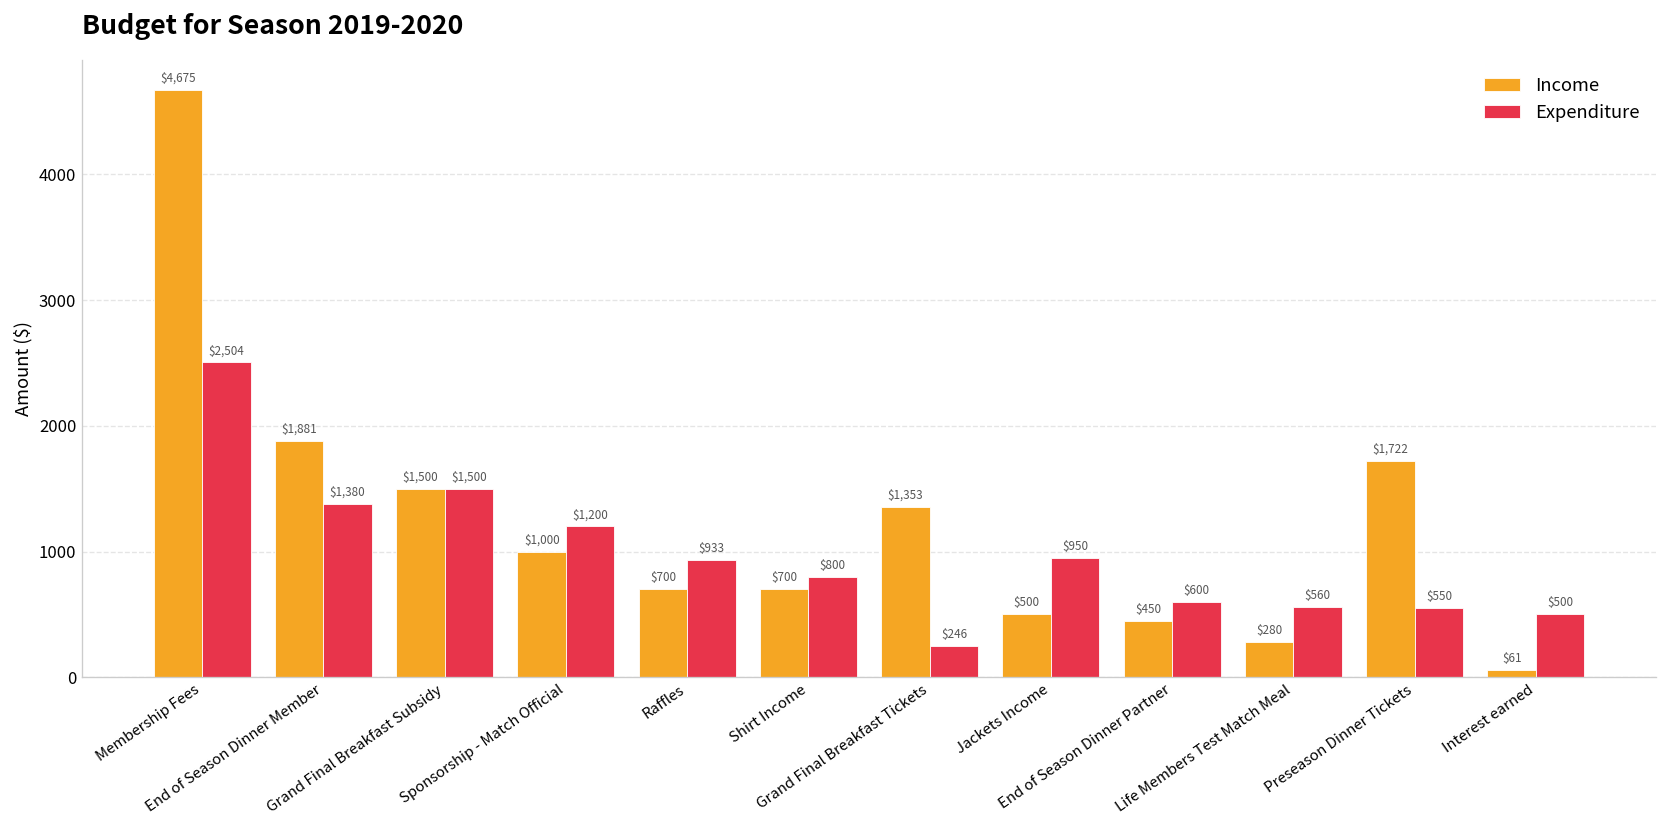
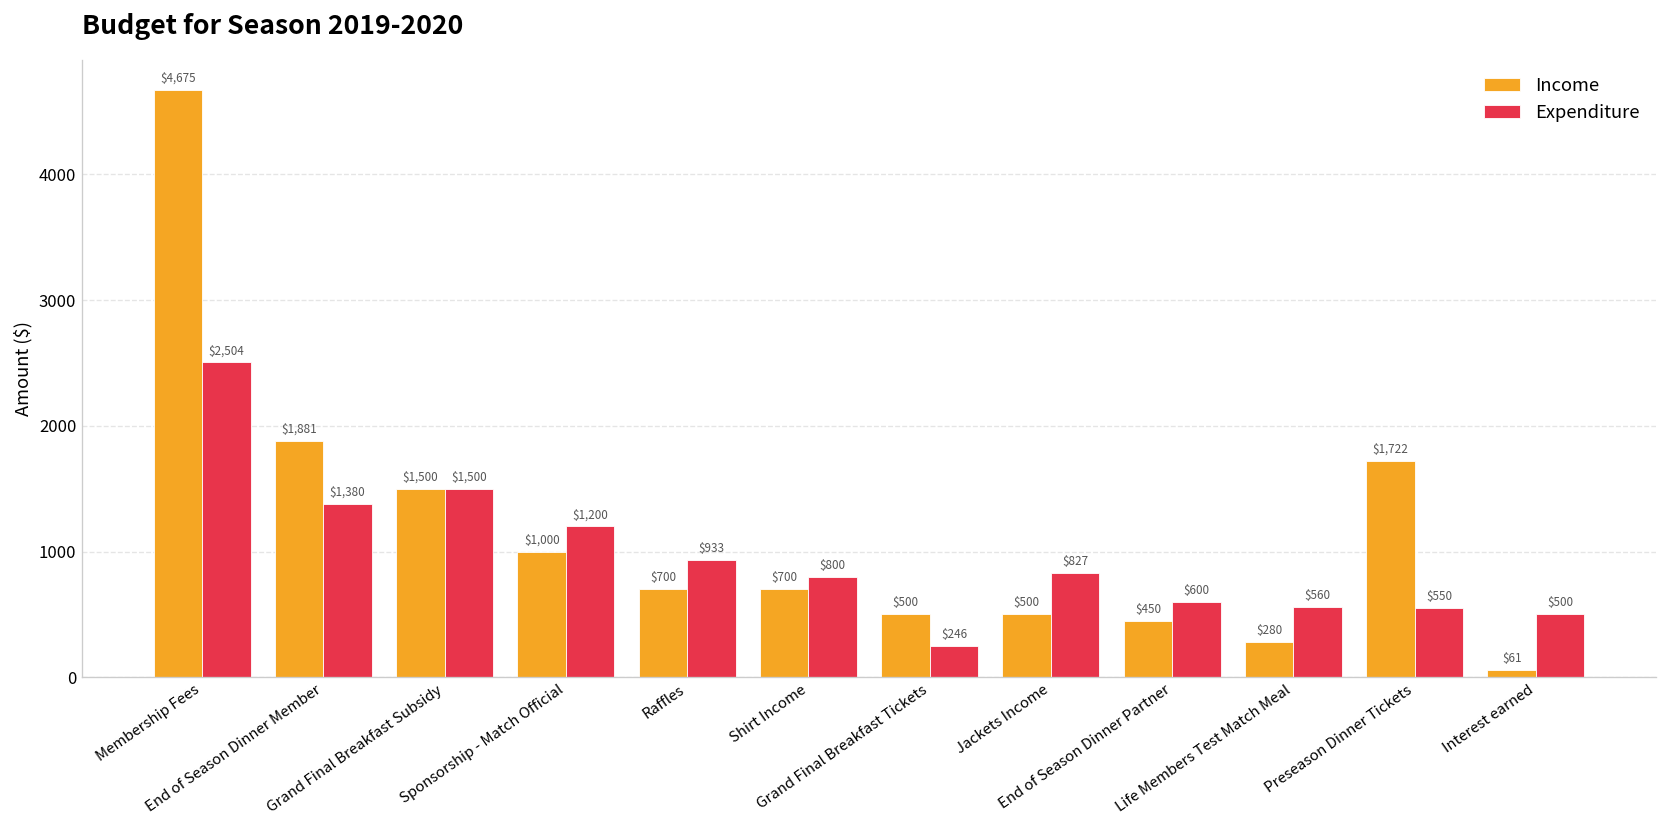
Income, Grand Final Breakfast Tickets: $1,353 -> $500
Expenditure, Jackets Income: $950 -> $827
